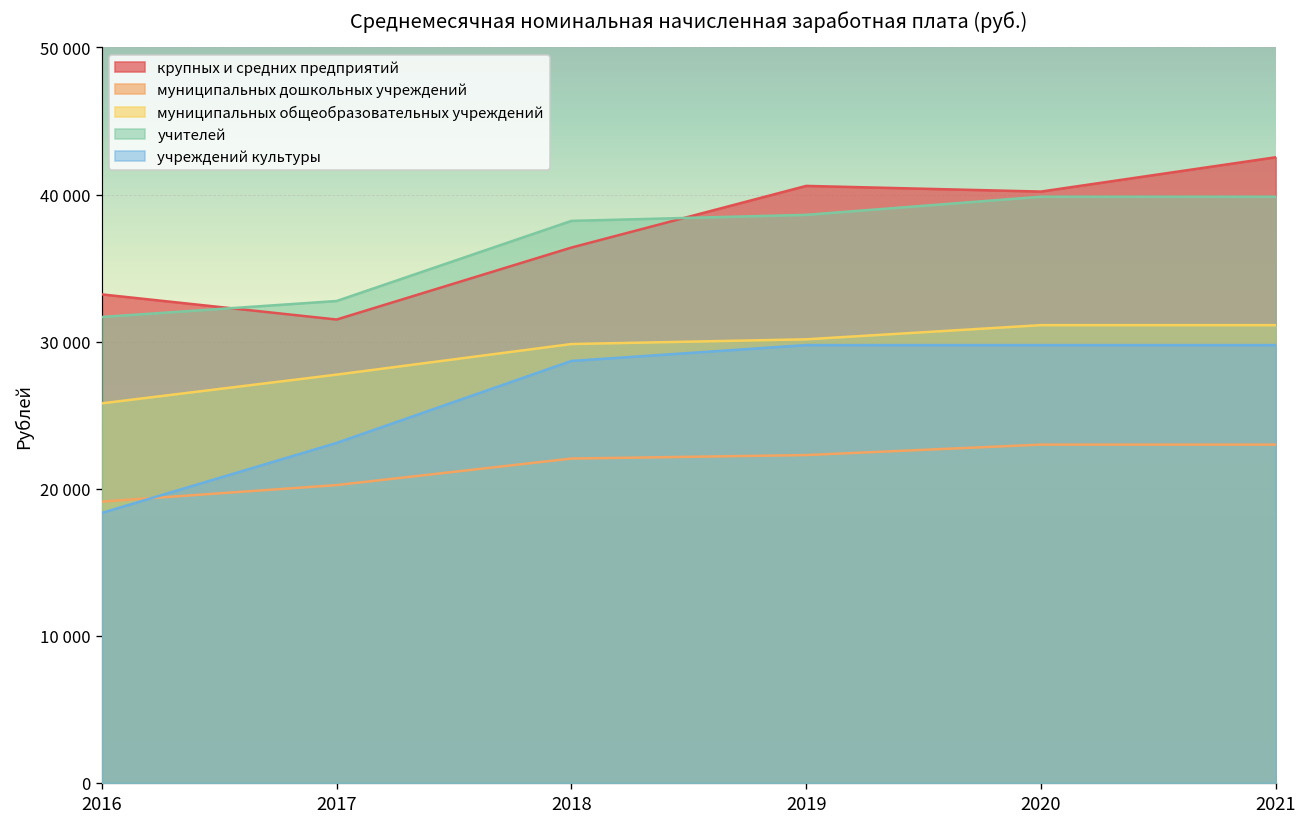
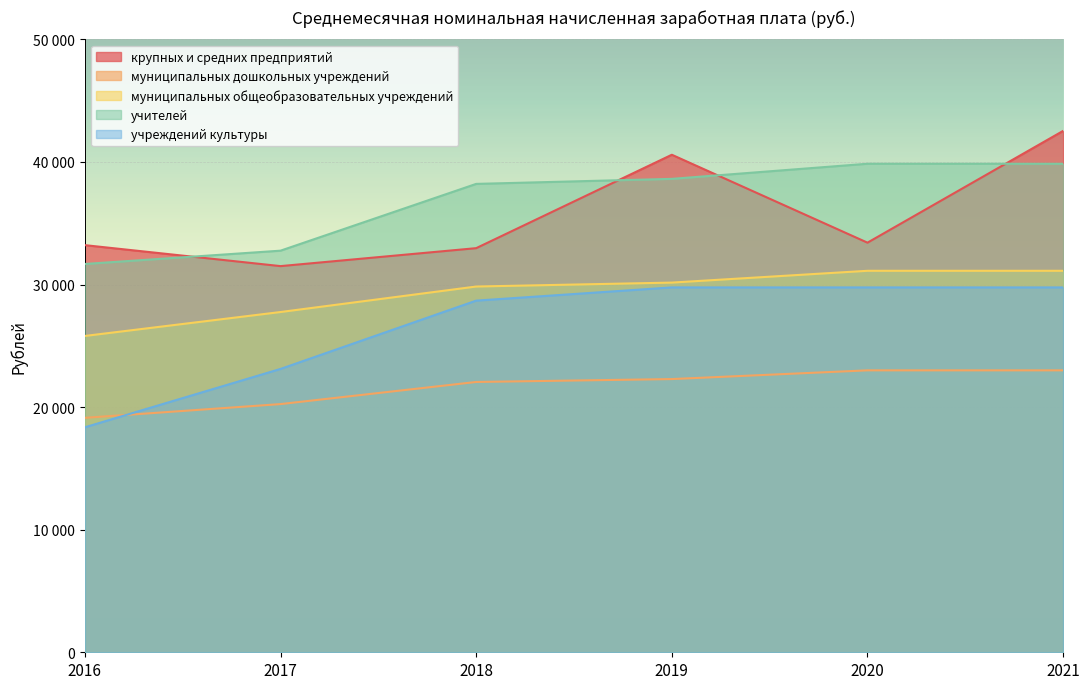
крупных и средних предприятий, 2018: 36400 -> 33000
крупных и средних предприятий, 2020: 40200 -> 33400
